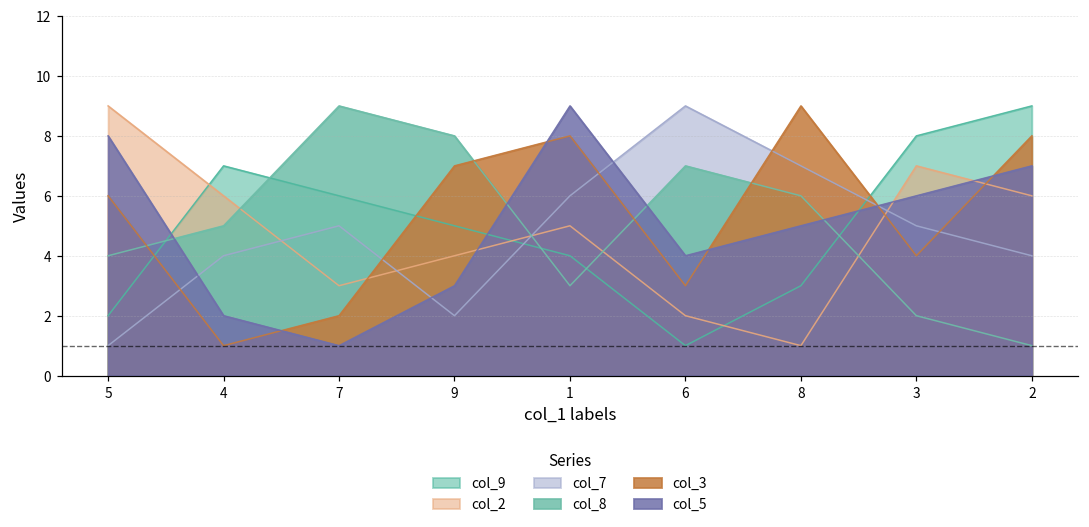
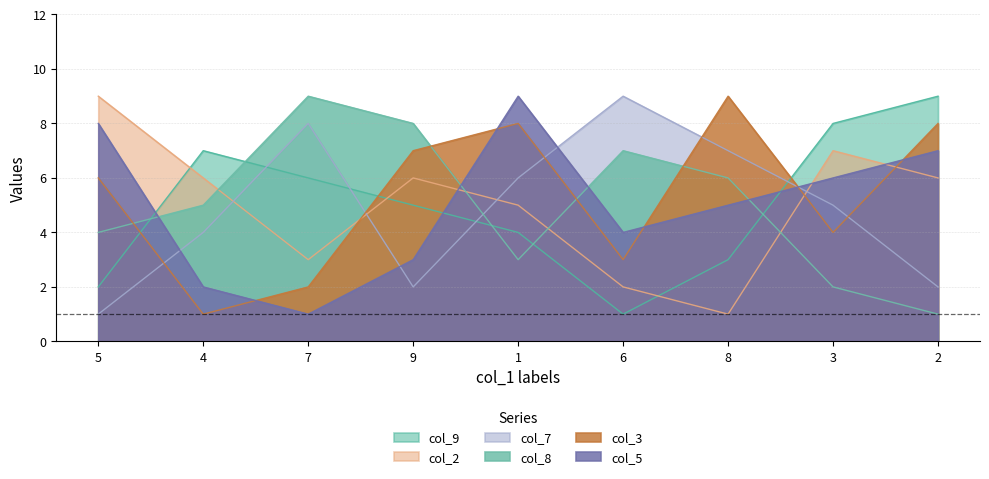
col_7, 7: 5 -> 8
col_2, 9: 4 -> 6
col_7, 2: 4 -> 2
